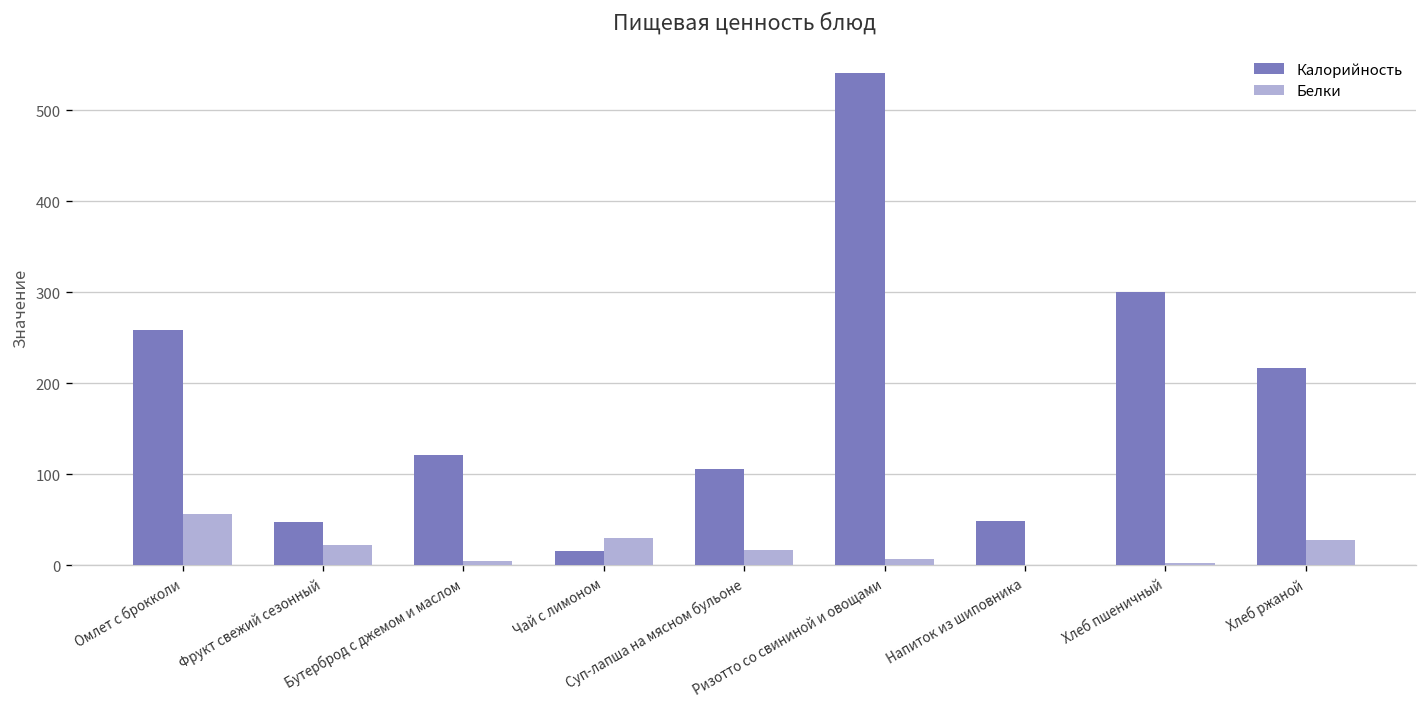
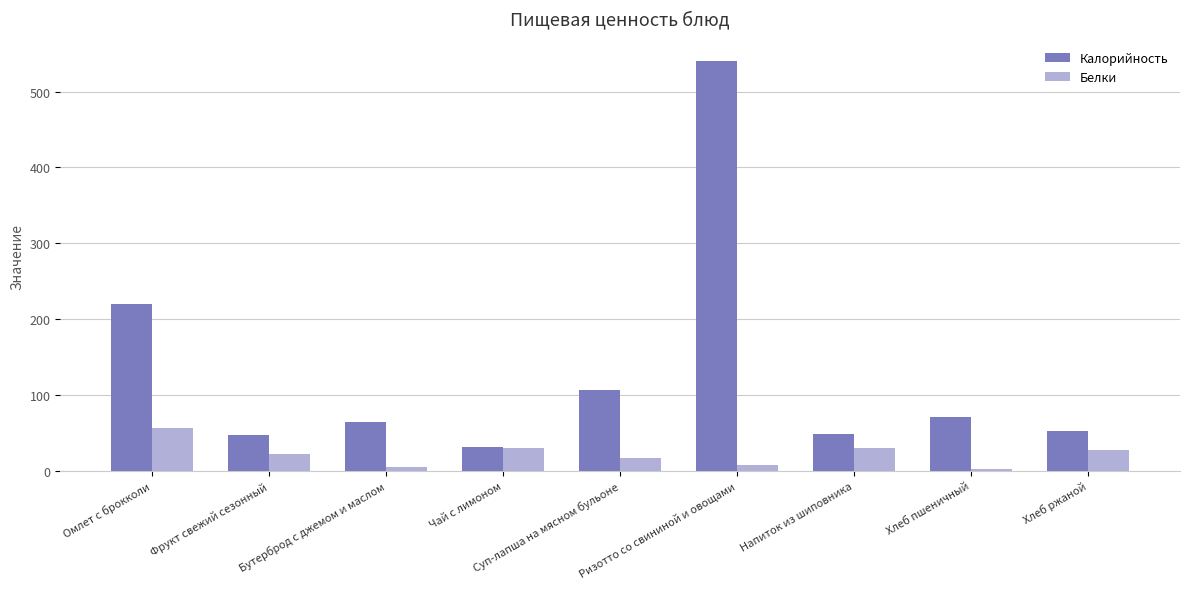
Калорийность, Омлет с брокколи: 260 -> 220
Калорийность, Бутерброд с джемом и маслом: 120 -> 60
Калорийность, Чай с лимоном: 20 -> 30
Белки, Напиток из шиповника: 0 -> 30
Калорийность, Хлеб пшеничный: 300 -> 70
Калорийность, Хлеб ржаной: 220 -> 50
